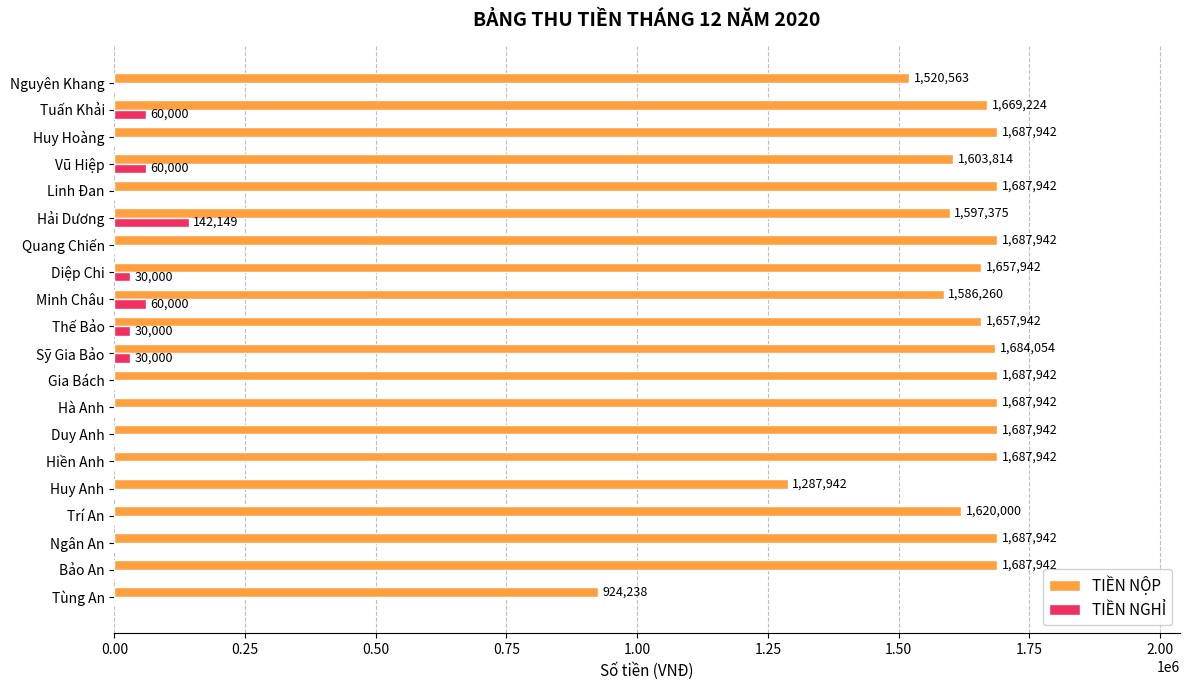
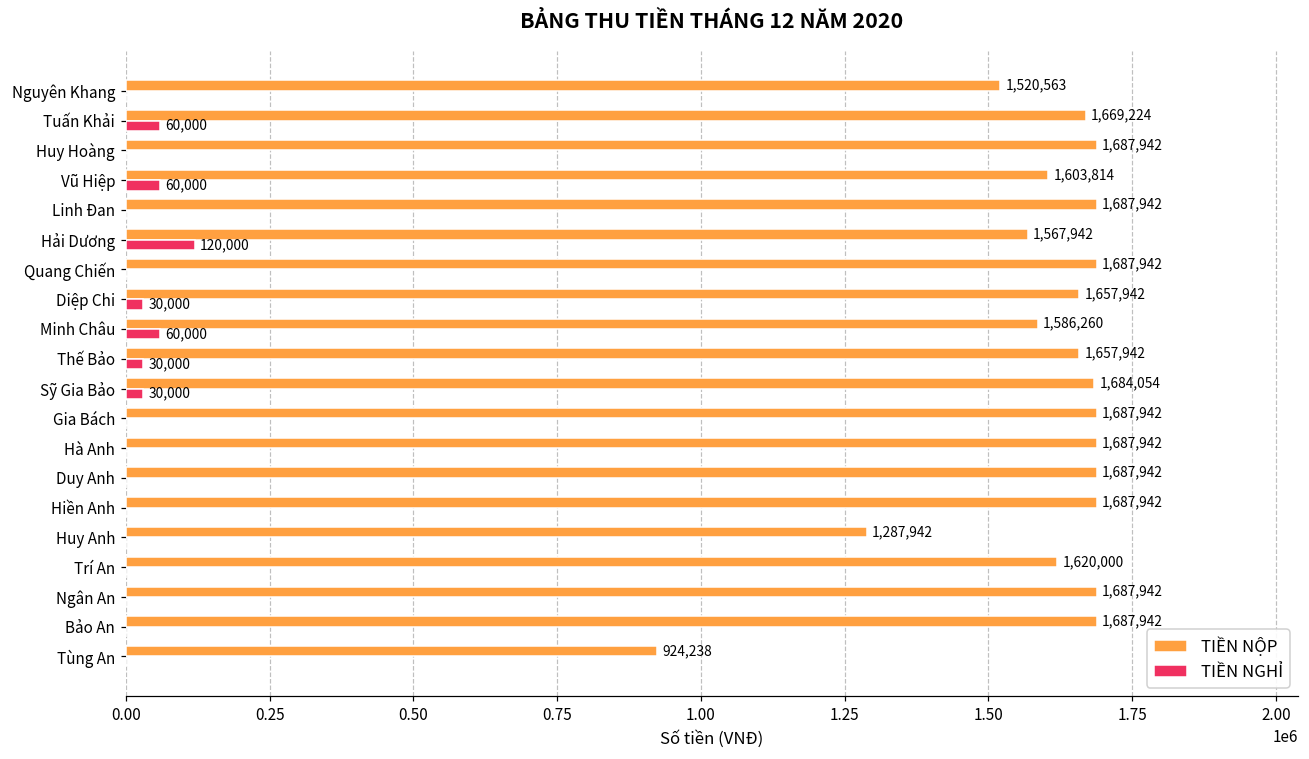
TIỀN NỘP, Hải Dương: 1,597,375 -> 1,567,942
TIỀN NGHỈ, Hải Dương: 142,149 -> 120,000
